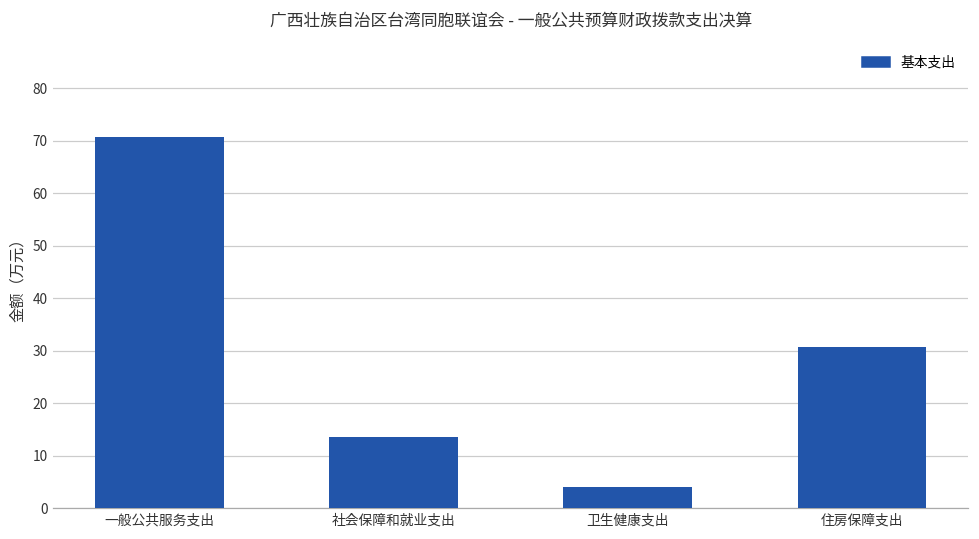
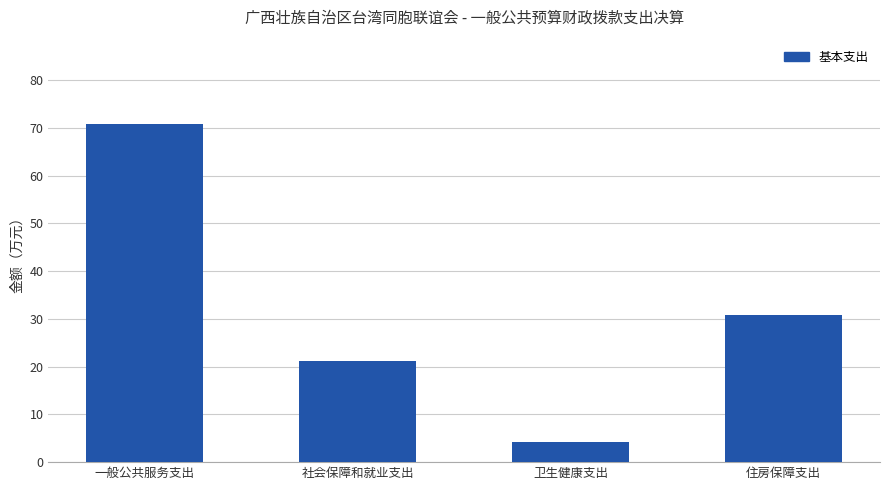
社会保障和就业支出: 13 -> 21
